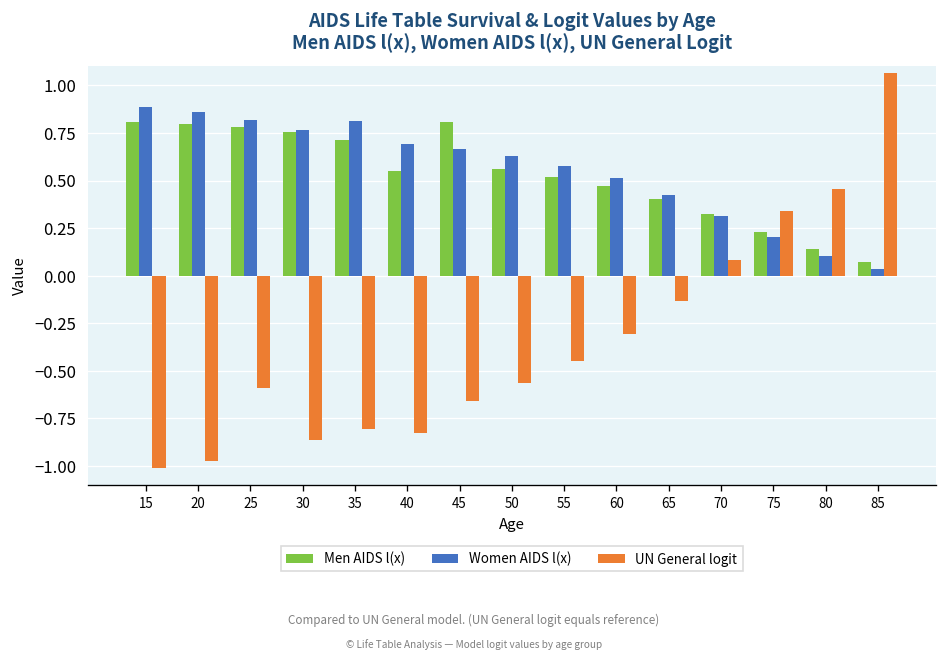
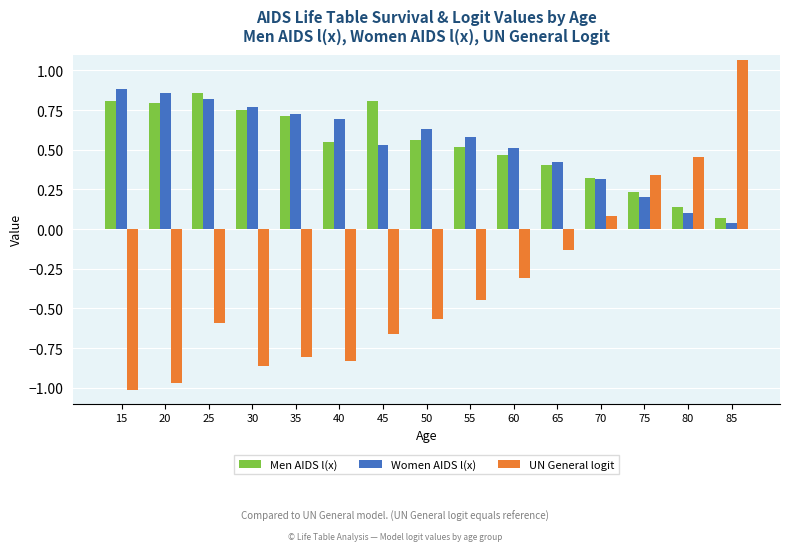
Men AIDS l(x), 25: 0.78 -> 0.86
Women AIDS l(x), 35: 0.81 -> 0.72
Women AIDS l(x), 45: 0.66 -> 0.53
